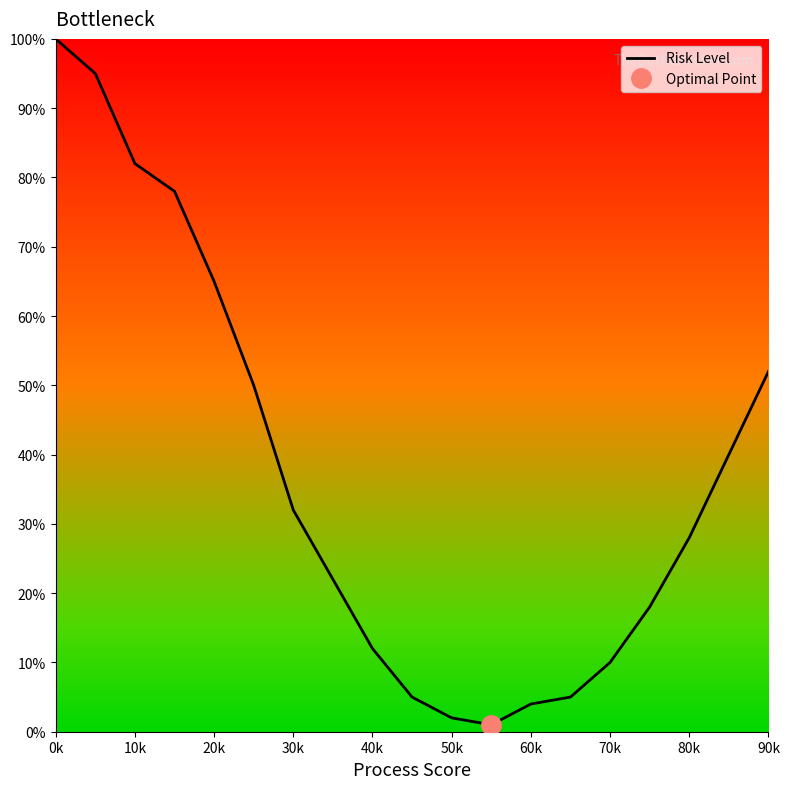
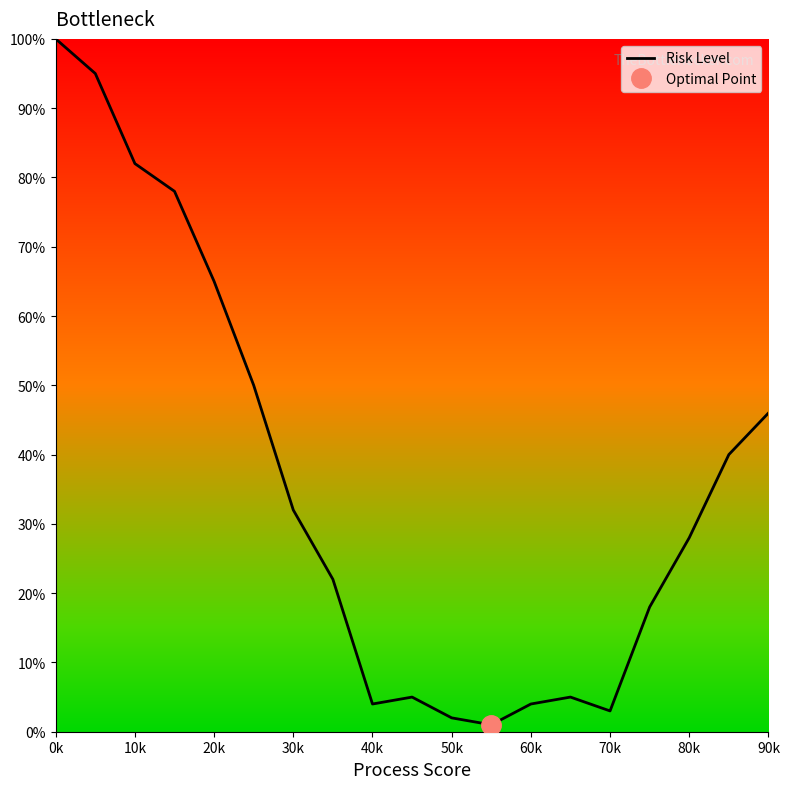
Risk Level, 40k: 12% -> 4%
Risk Level, 70k: 10% -> 3%
Risk Level, 90k: 52% -> 46%
